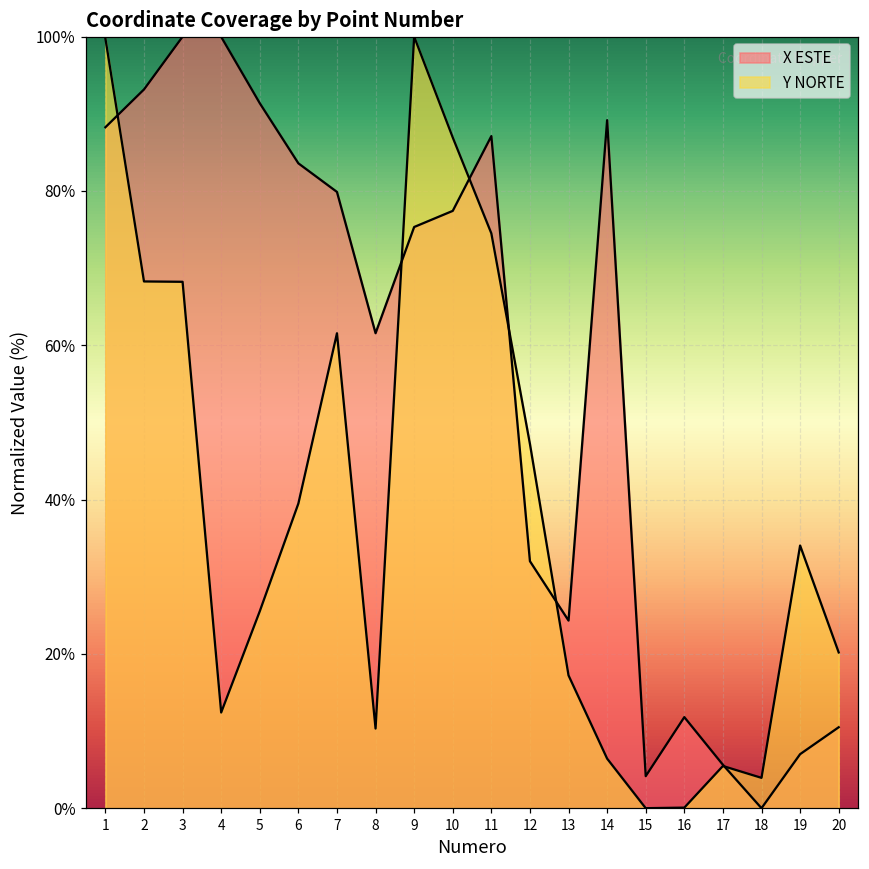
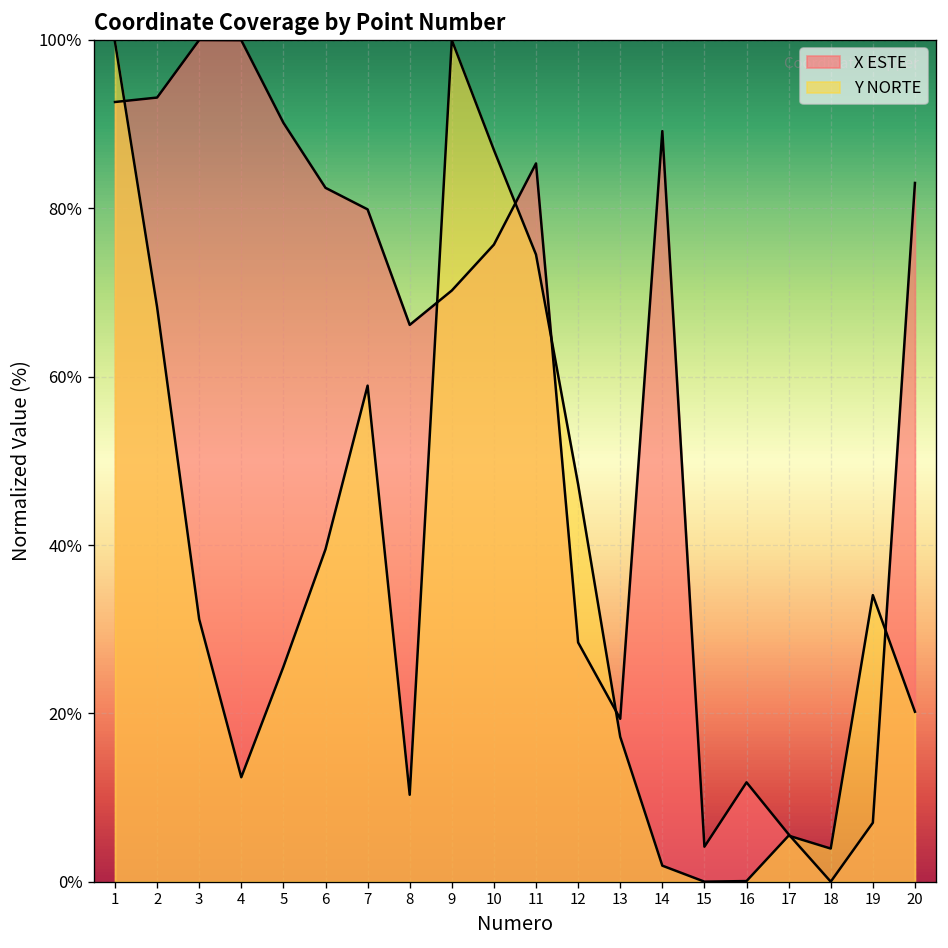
X ESTE, 1: 88% -> 93%
Y NORTE, 3: 68% -> 31%
X ESTE, 5: 91% -> 90%
X ESTE, 6: 84% -> 82%
Y NORTE, 7: 62% -> 59%
X ESTE, 8: 62% -> 66%
X ESTE, 9: 75% -> 70%
X ESTE, 10: 77% -> 76%
X ESTE, 11: 87% -> 85%
X ESTE, 12: 32% -> 28%
X ESTE, 13: 24% -> 19%
Y NORTE, 14: 6% -> 2%
X ESTE, 20: 10% -> 83%
